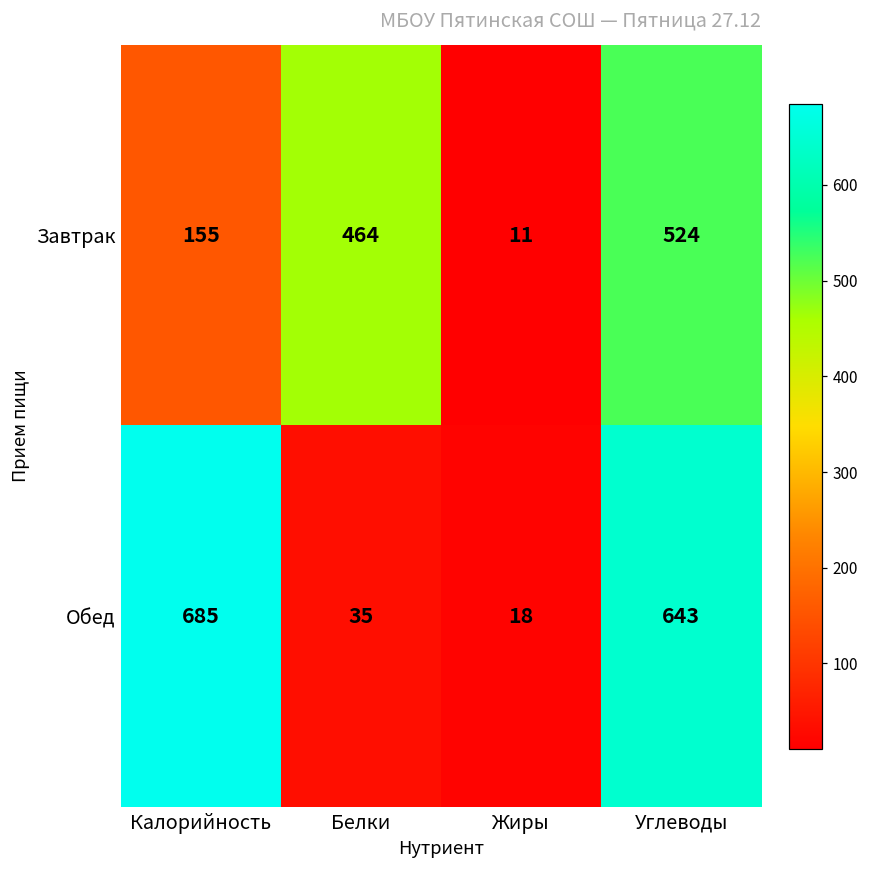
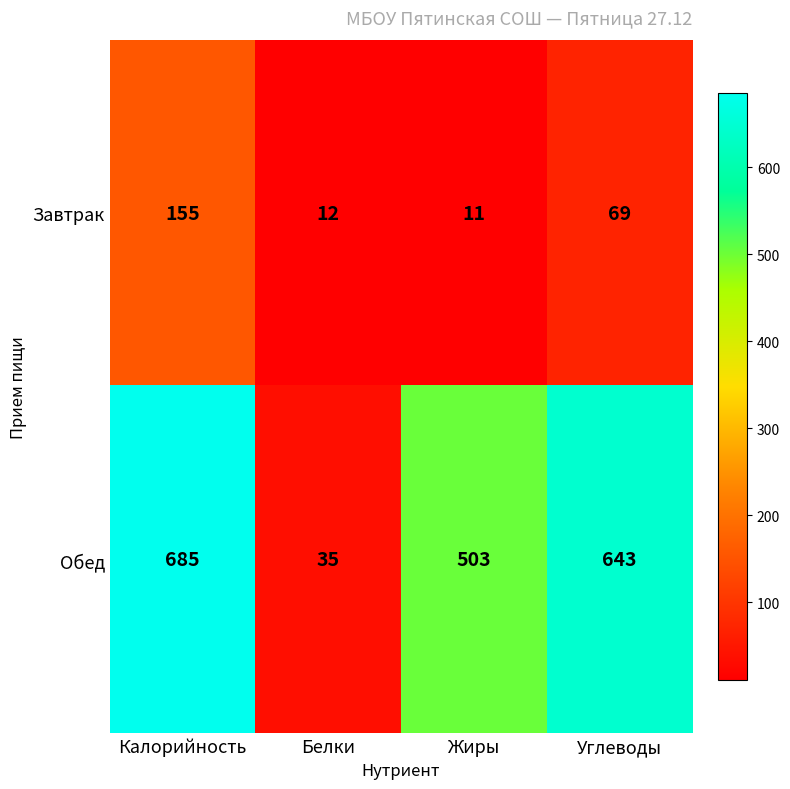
Завтрак, Белки: 464 -> 12
Завтрак, Углеводы: 524 -> 69
Обед, Жиры: 18 -> 503
